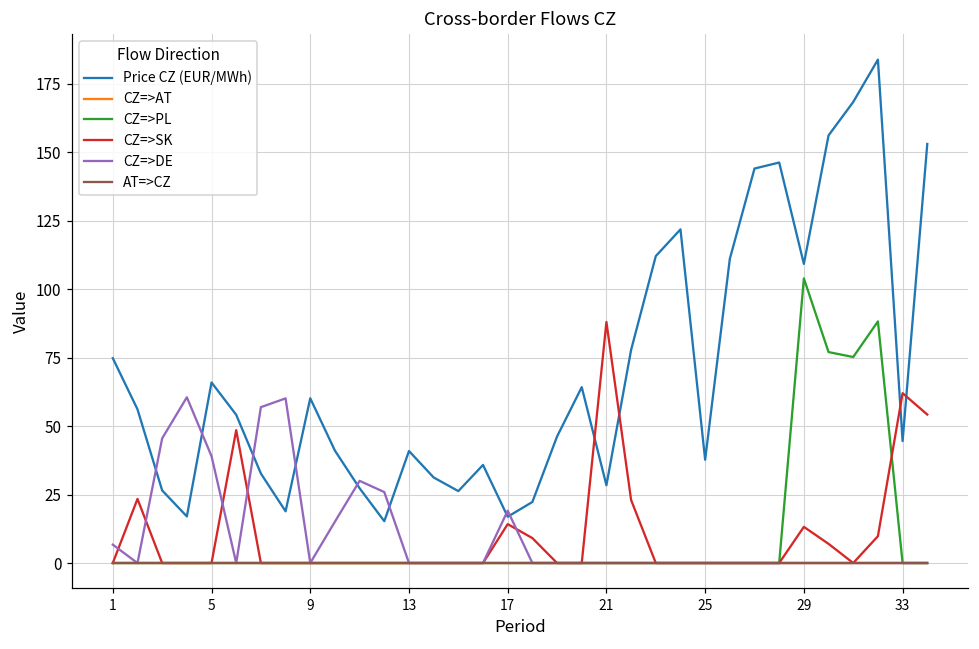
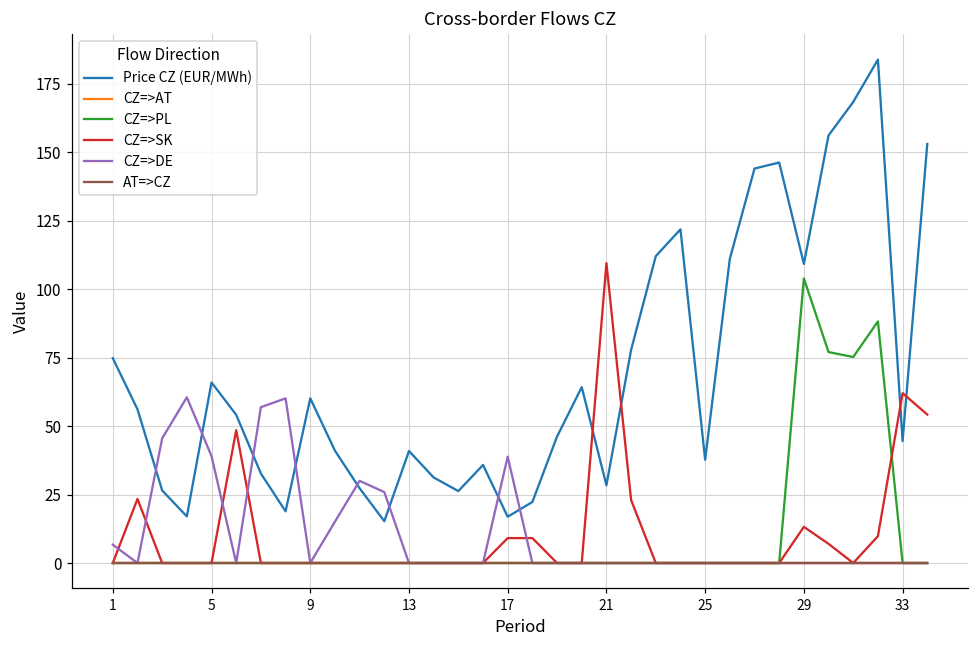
CZ=>SK, 17: 14 -> 9
CZ=>DE, 17: 19 -> 39
CZ=>SK, 21: 88 -> 110
